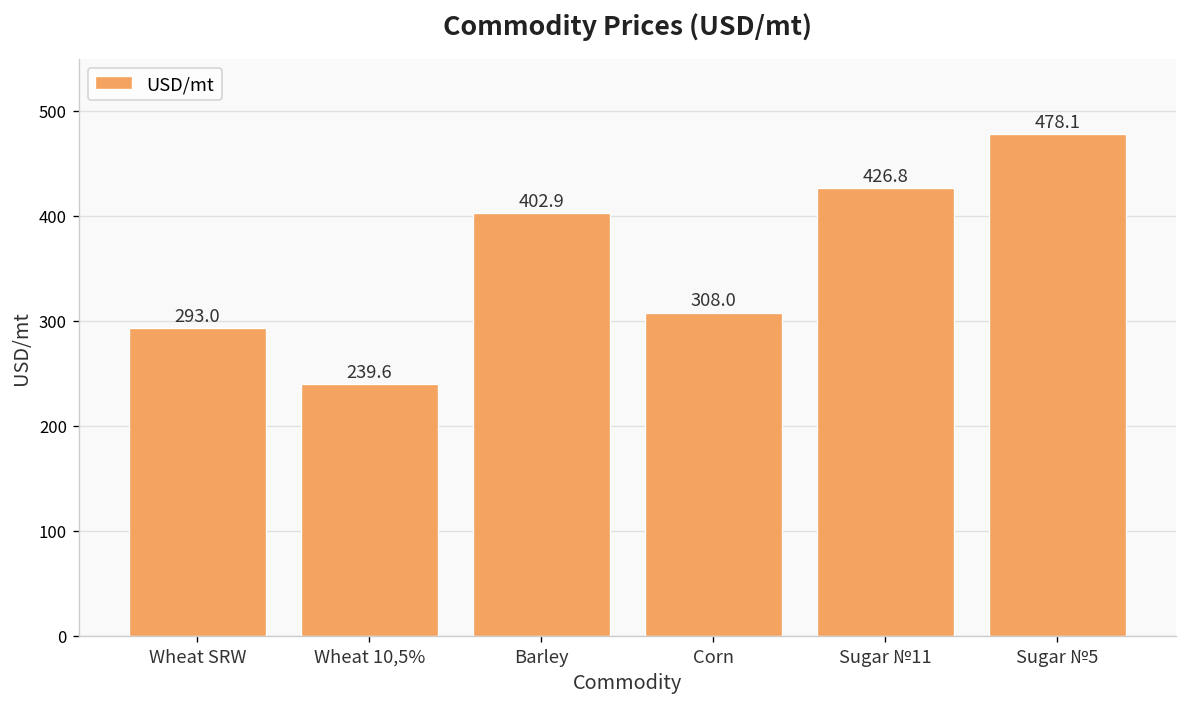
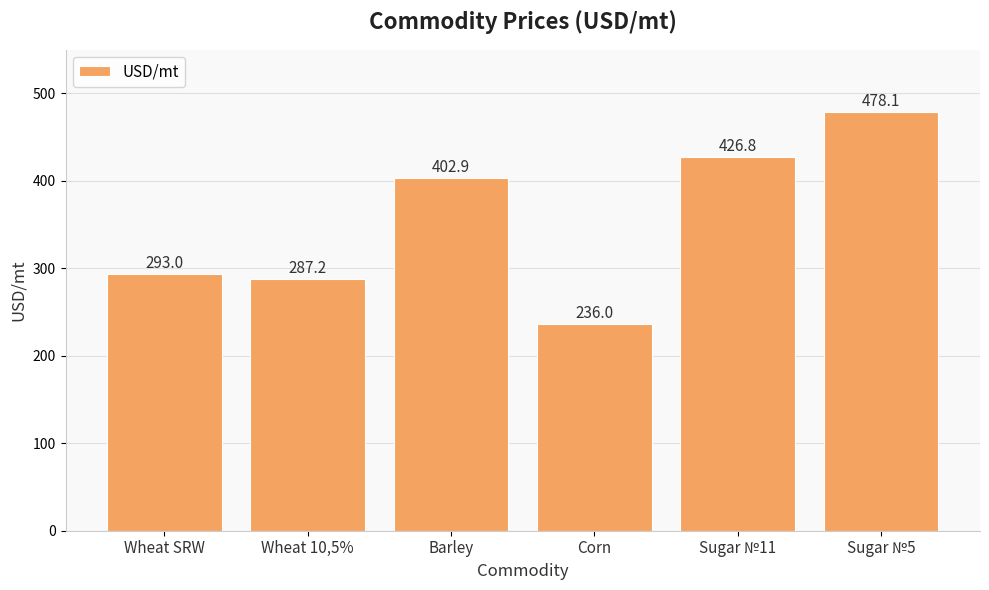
Wheat 10,5%: 239.6 -> 287.2
Corn: 308.0 -> 236.0
